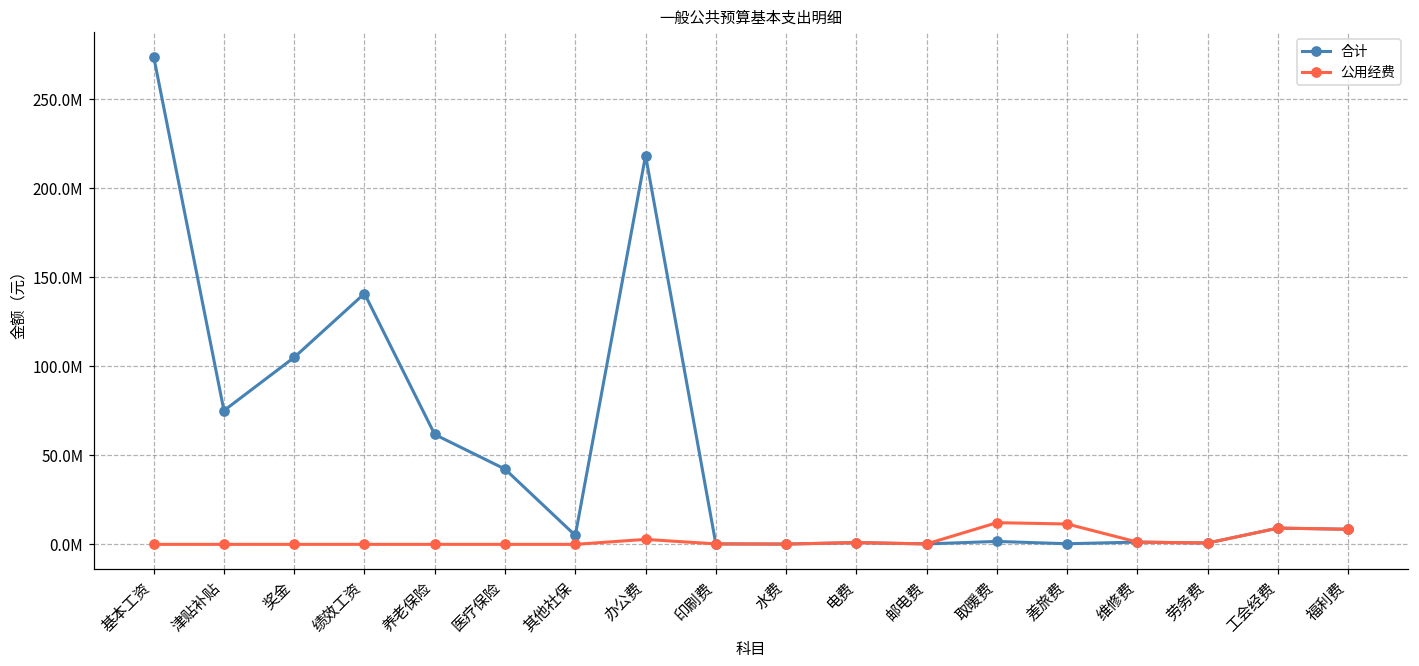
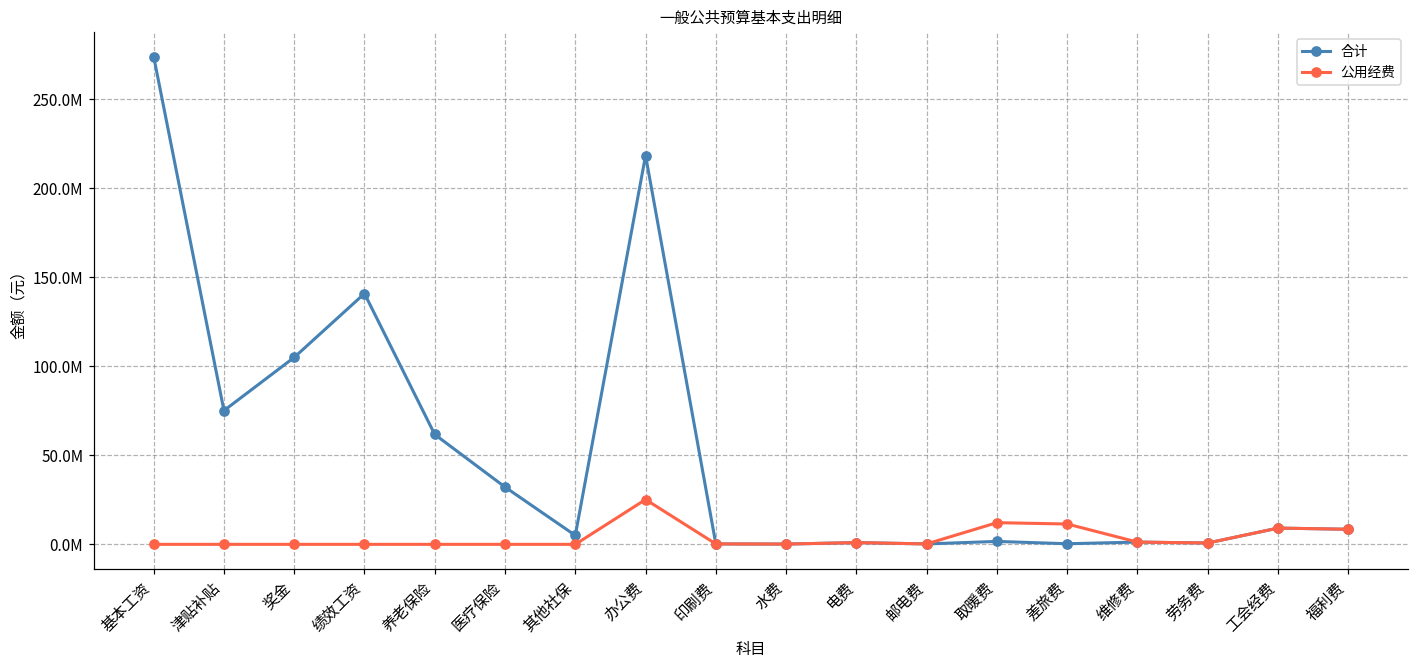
合计, 医疗保险: 42000000 -> 32000000
公用经费, 办公费: 3000000 -> 25000000
